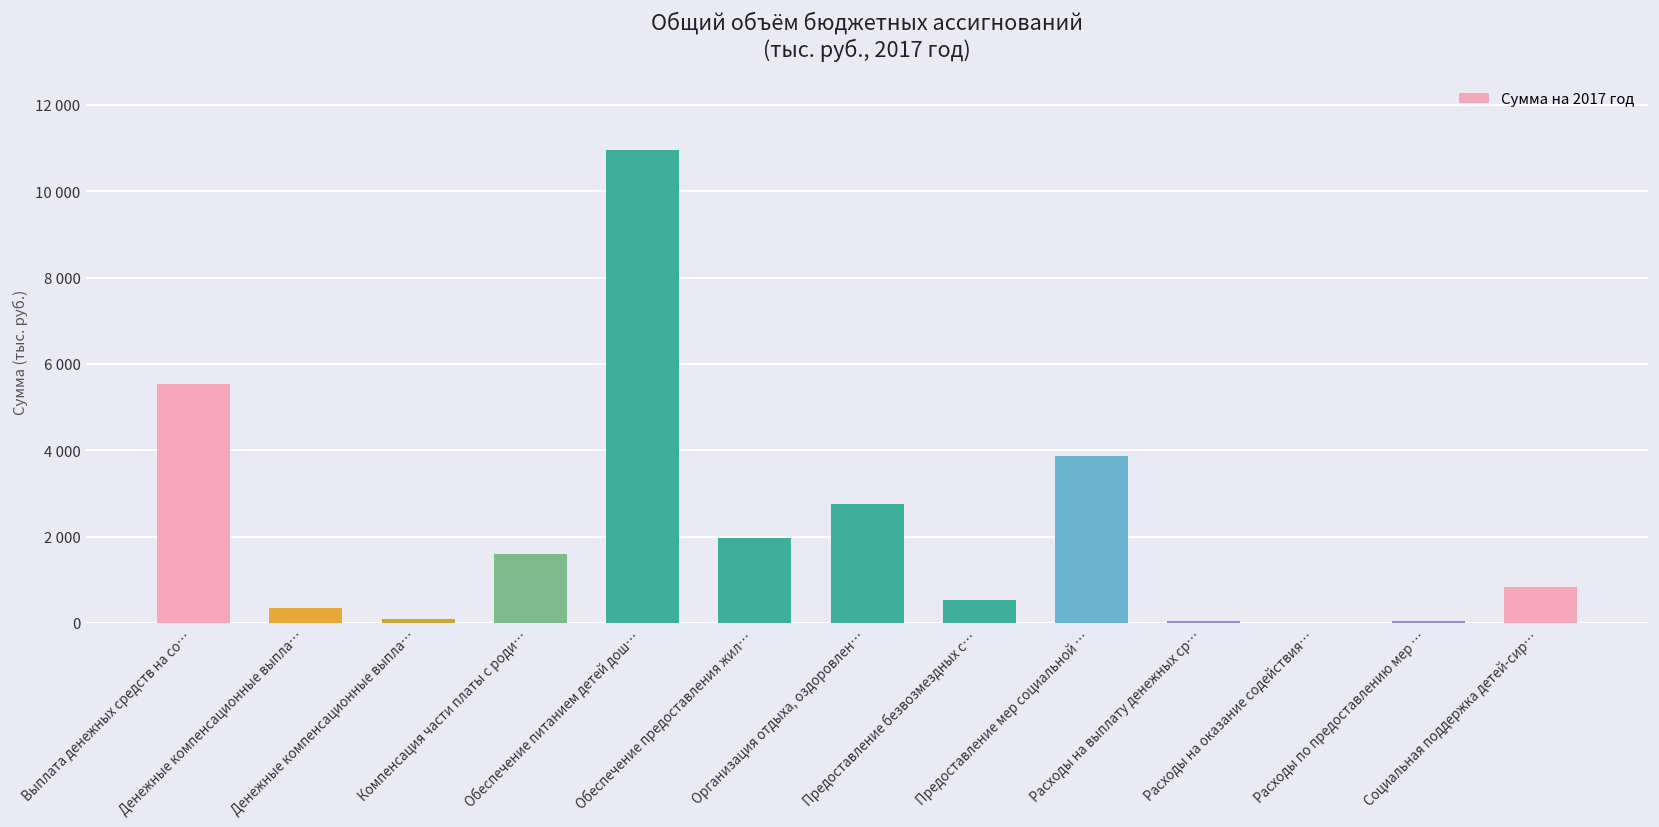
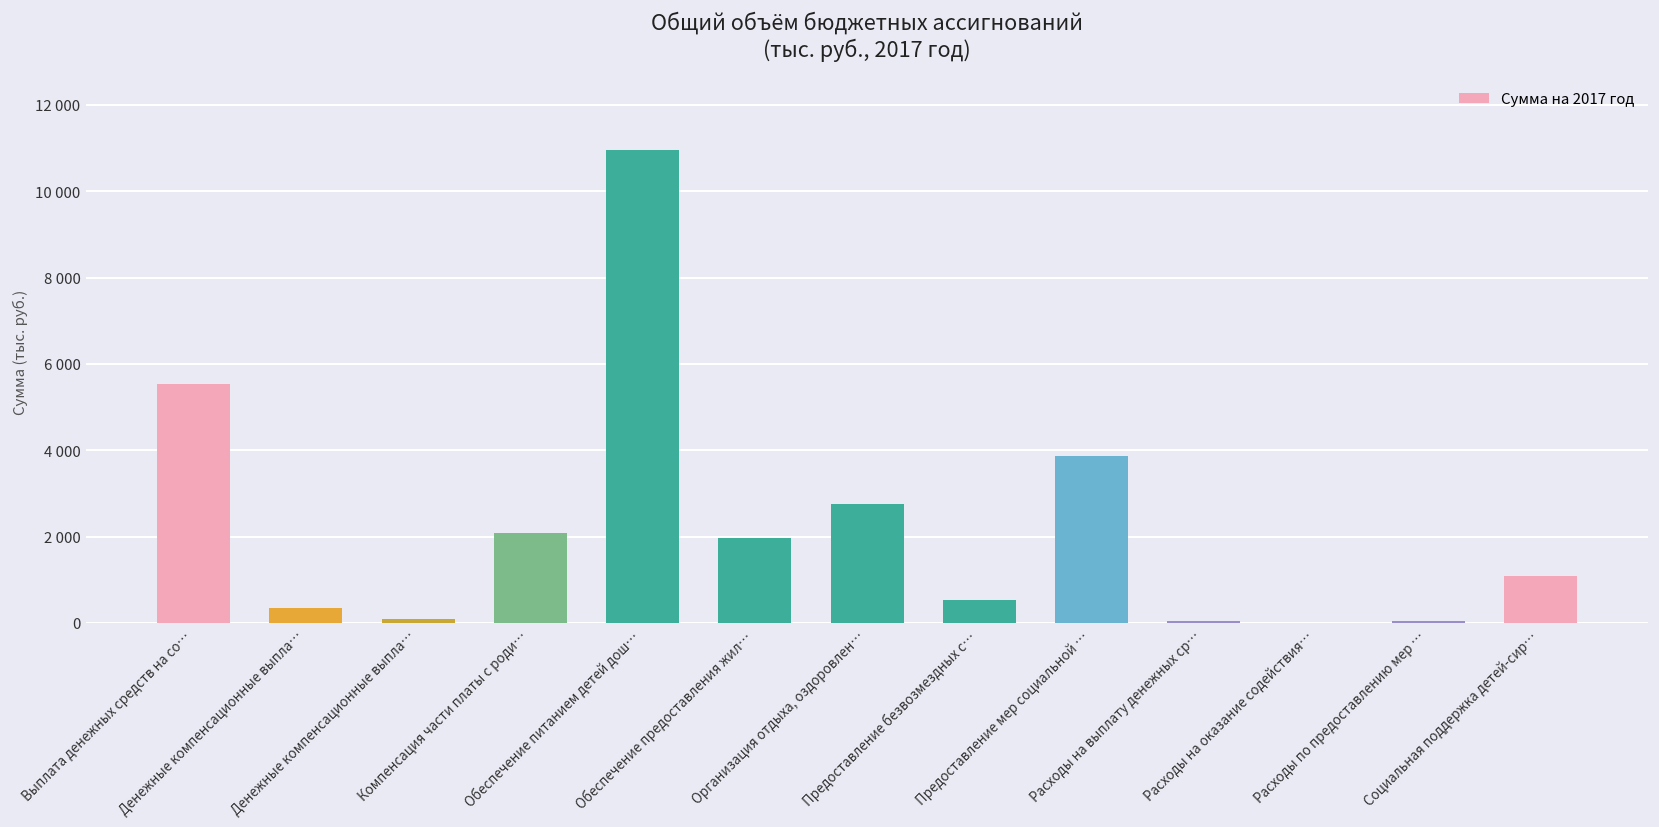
Компенсация части платы с роди…: 1600 -> 2100
Социальная поддержка детей-сир…: 800 -> 1100
